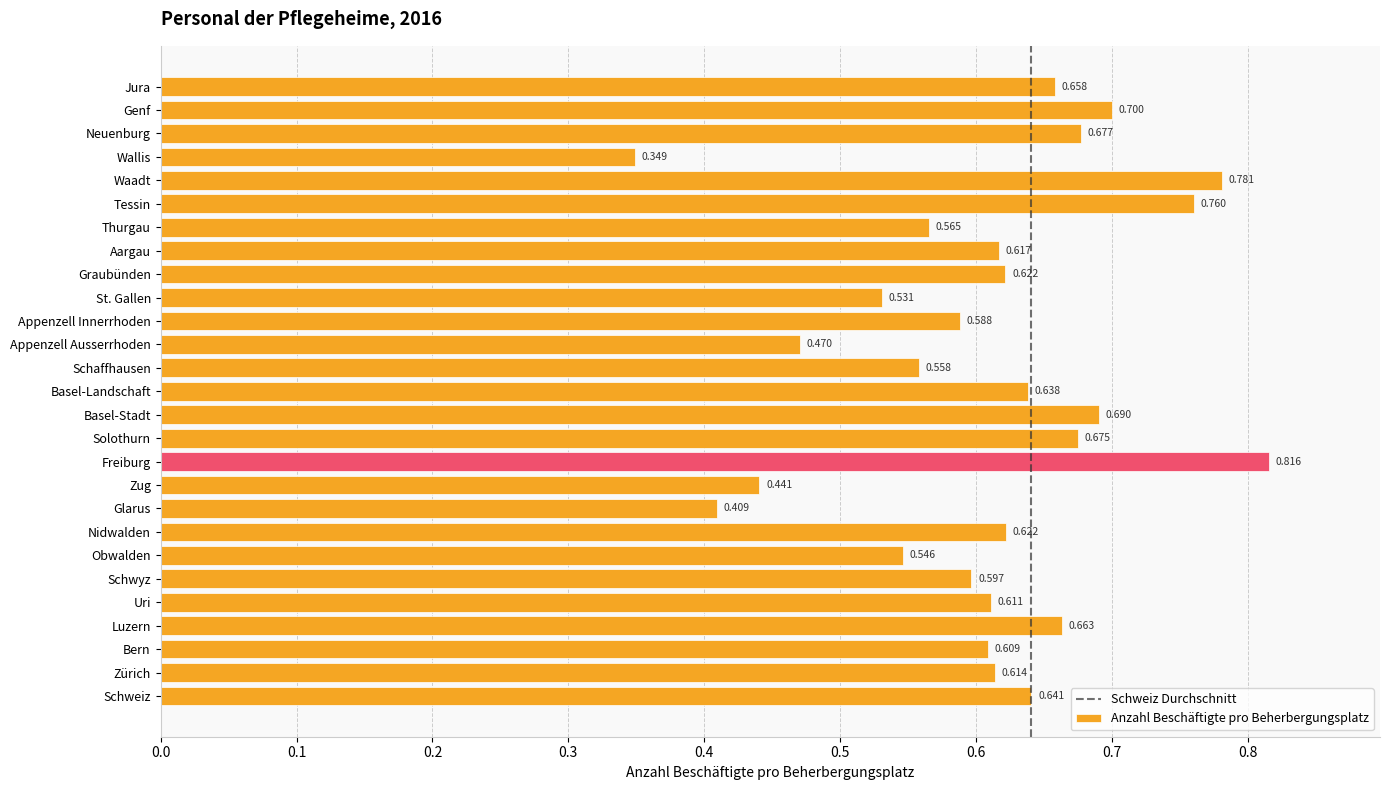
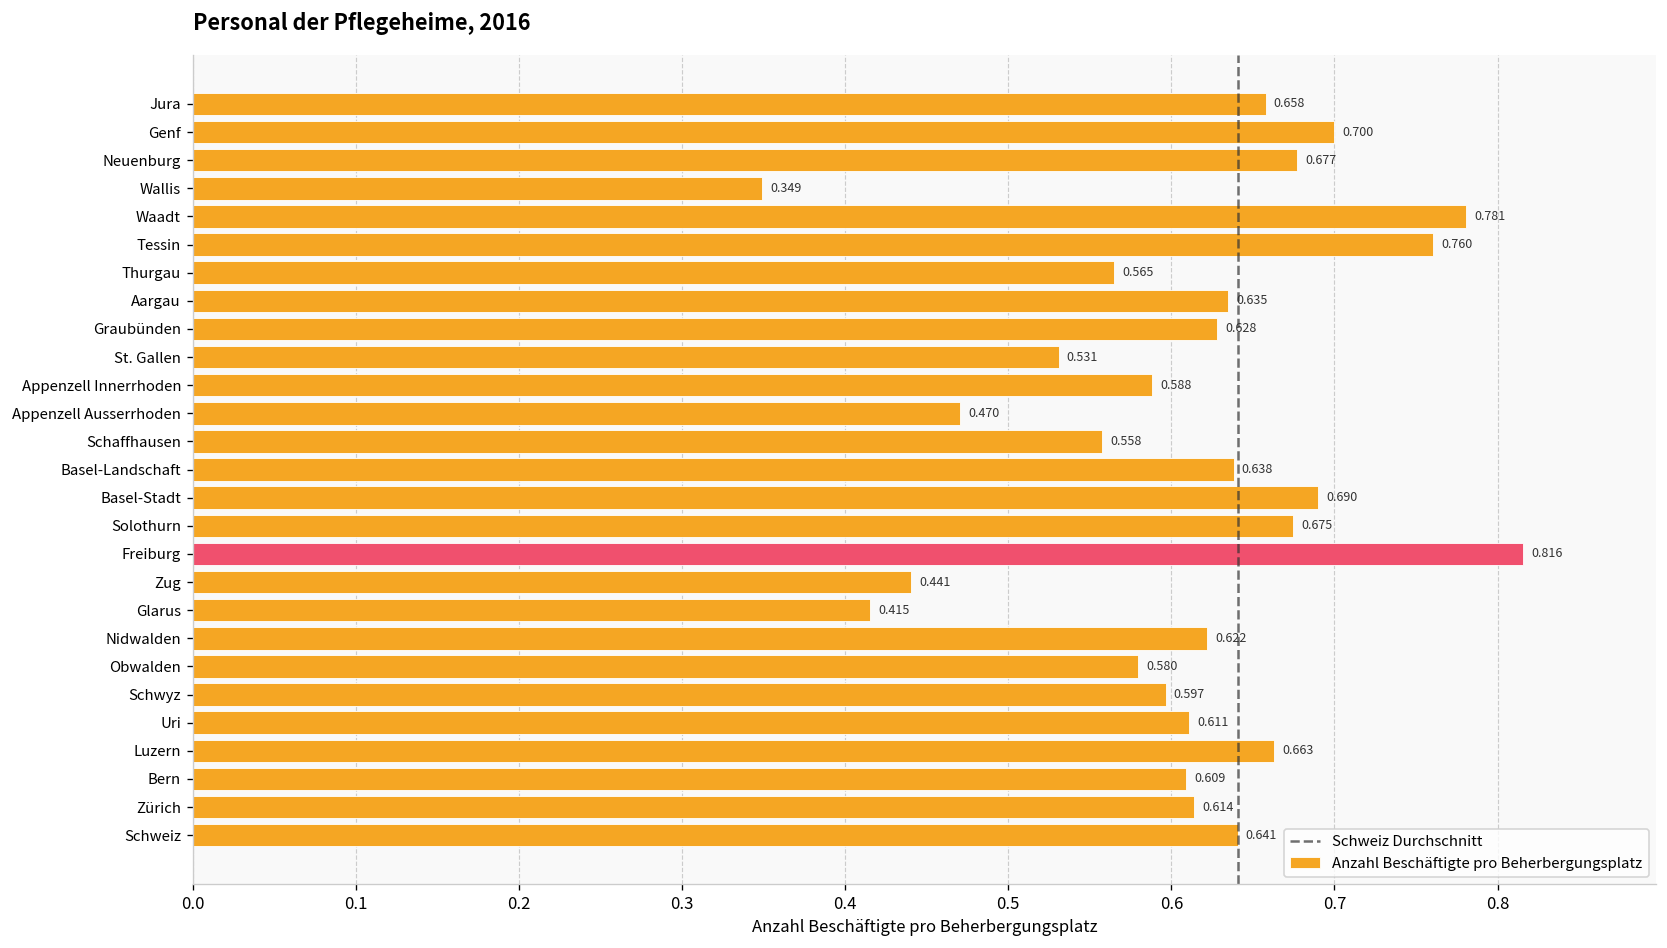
Aargau: 0.617 -> 0.635
Graubünden: 0.622 -> 0.628
Glarus: 0.409 -> 0.415
Obwalden: 0.546 -> 0.580
